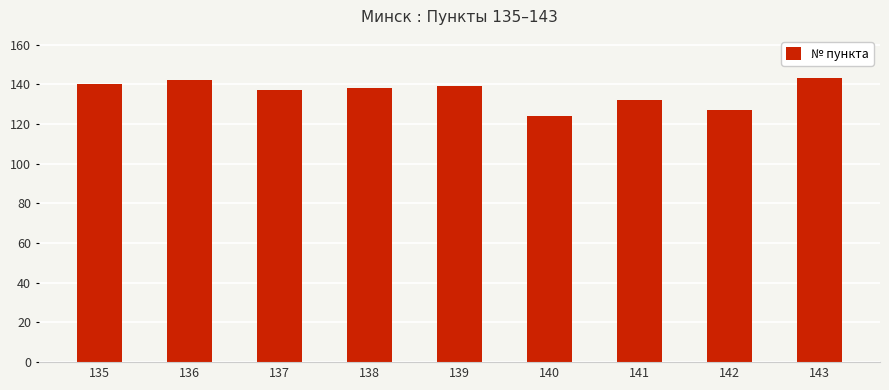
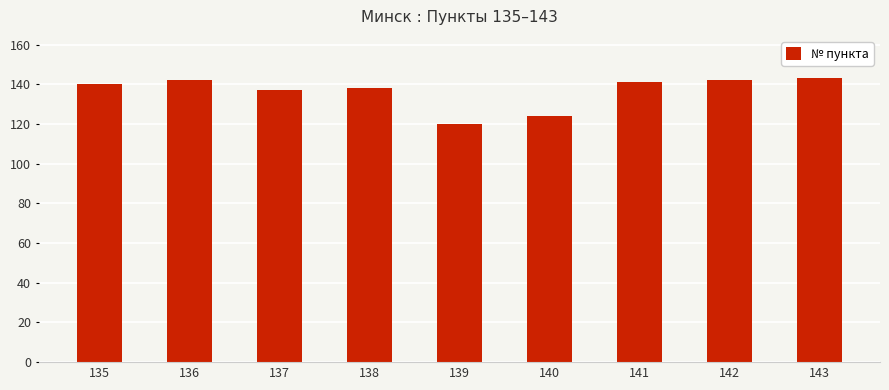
139: 139 -> 120
141: 132 -> 141
142: 127 -> 142
